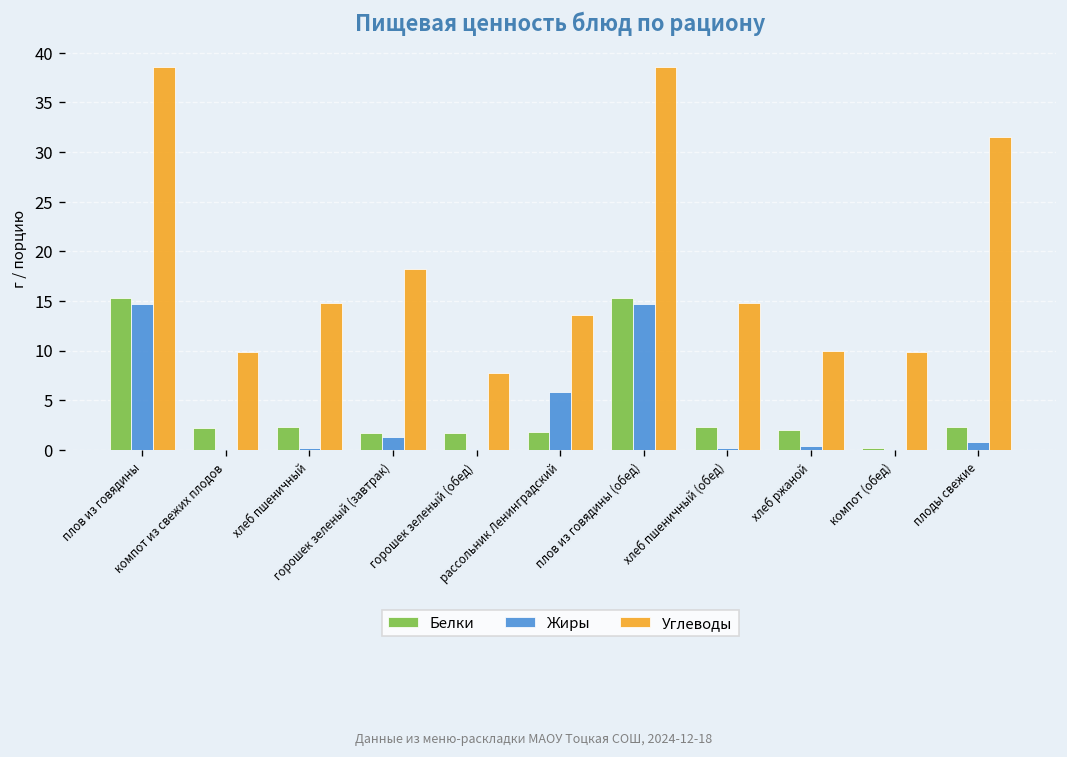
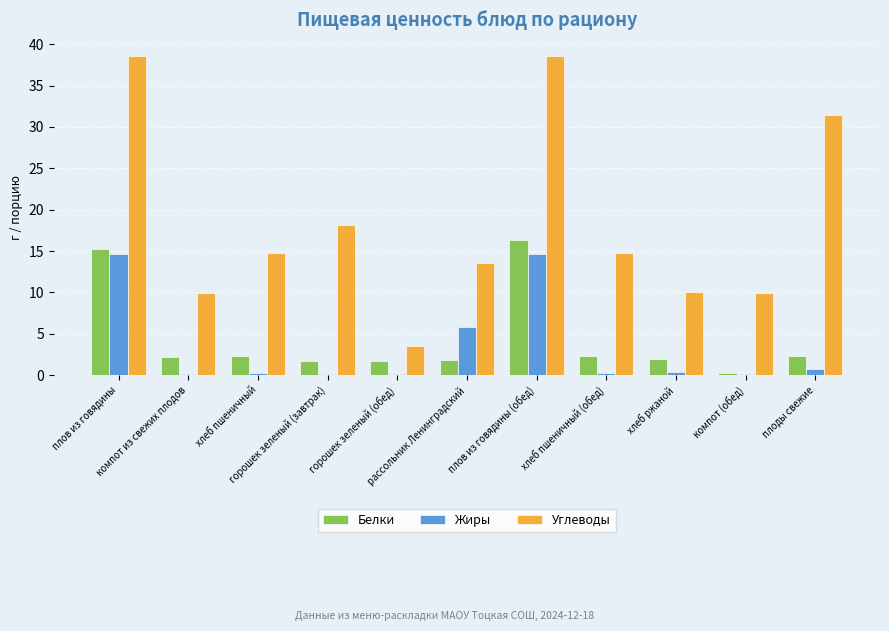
Жиры, горошек зеленый (завтрак): 1 -> 0
Углеводы, горошек зеленый (обед): 8 -> 4
Белки, плов из говядины (обед): 15 -> 16
